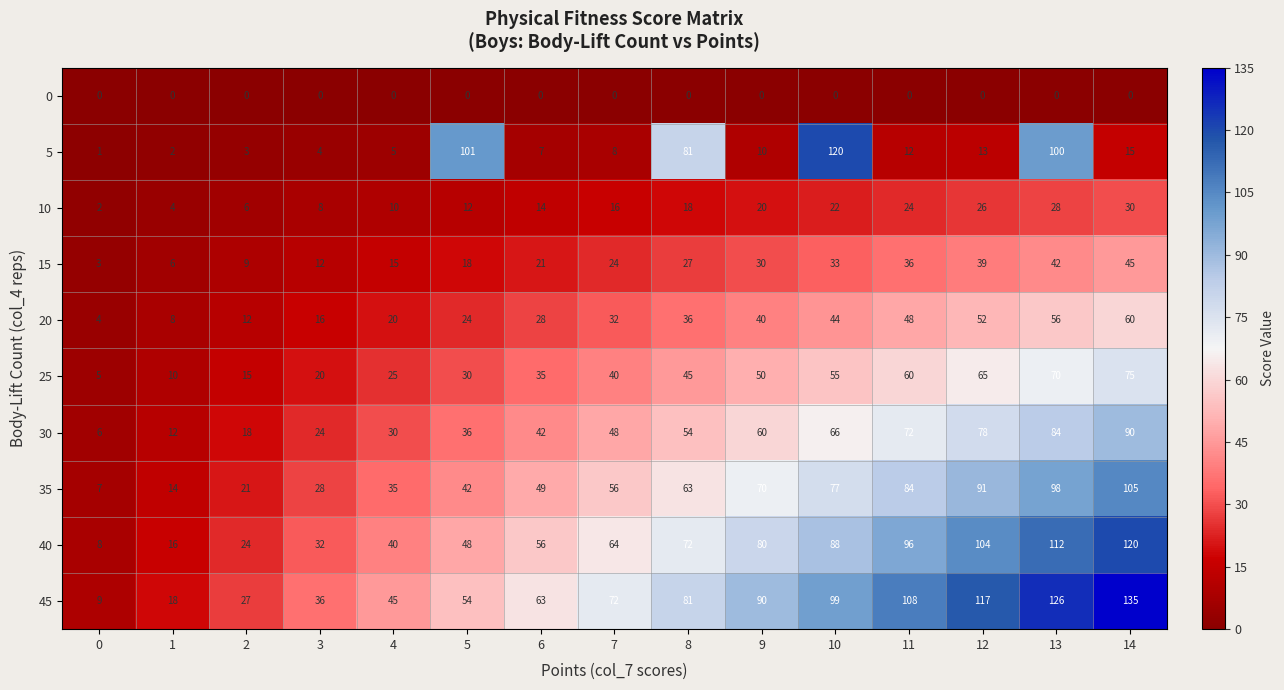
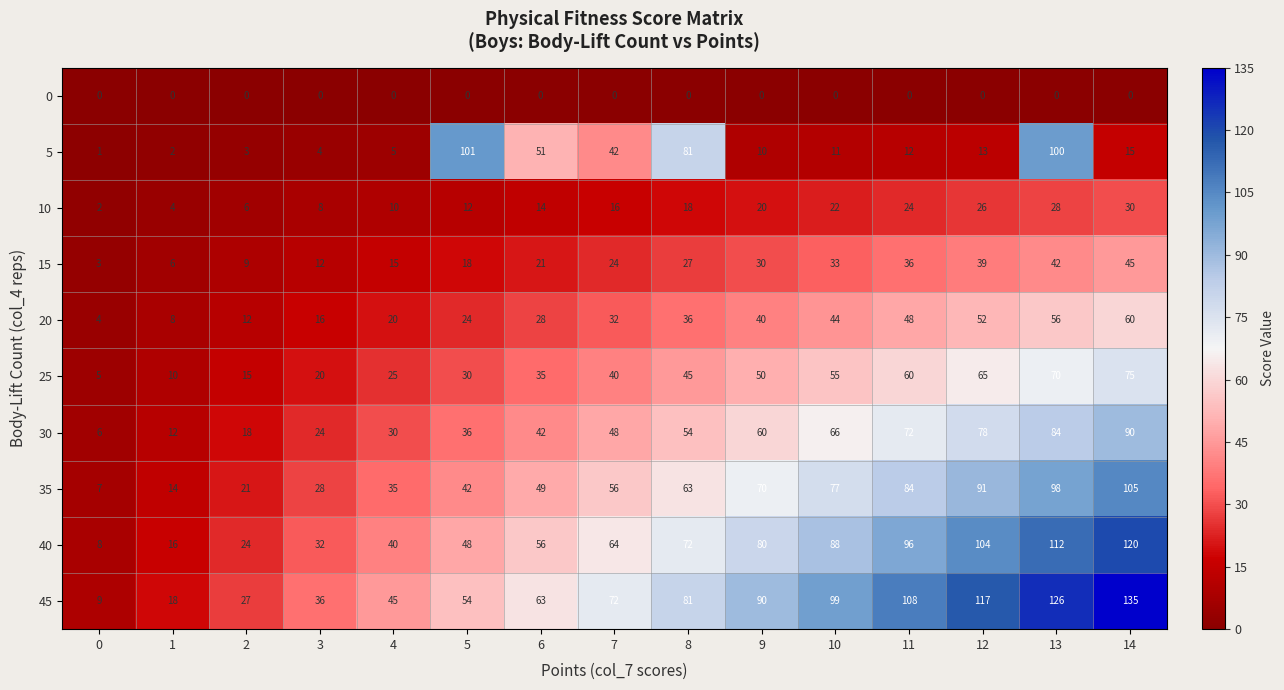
5, 6: 7 -> 51
5, 7: 8 -> 42
5, 10: 120 -> 11
